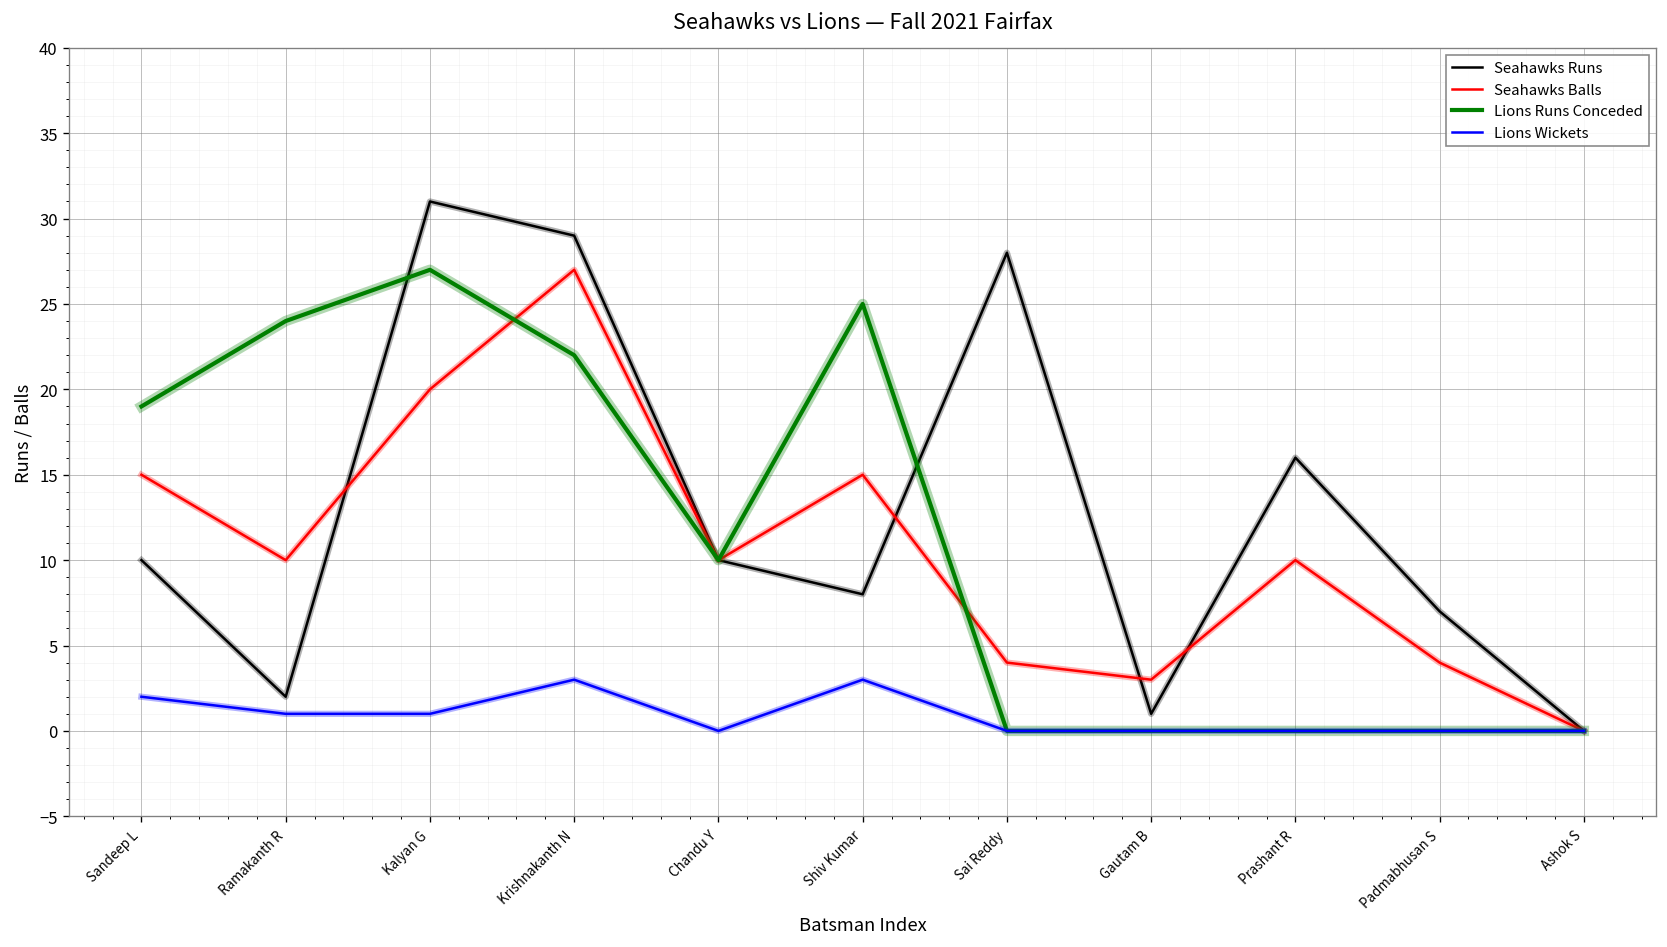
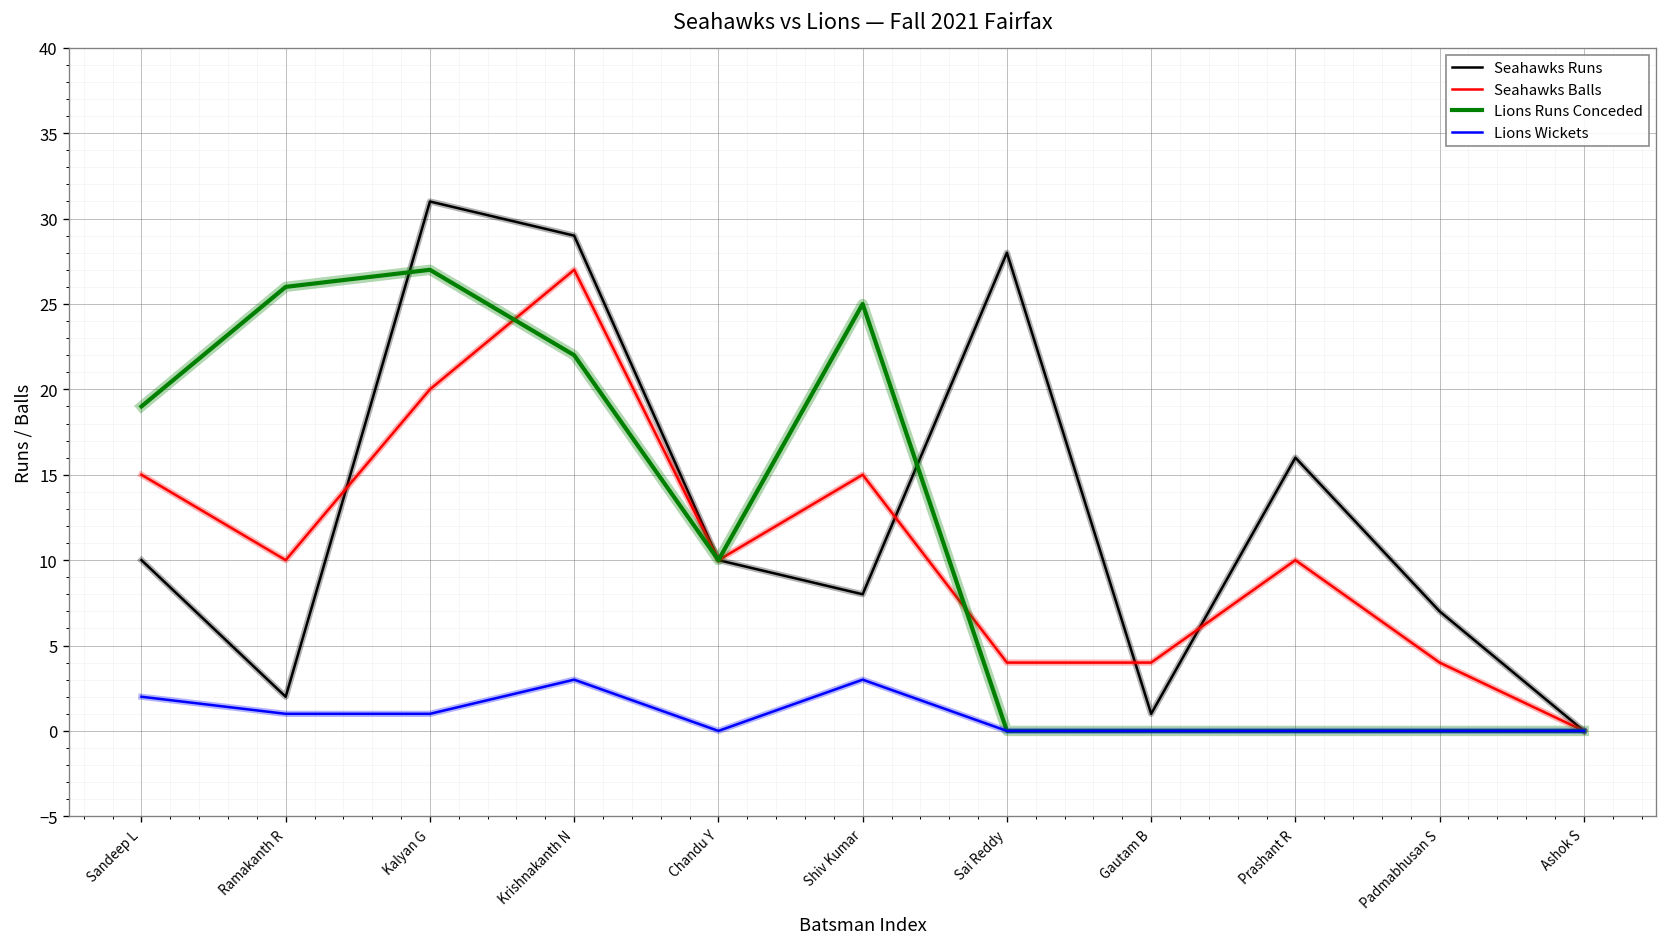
Lions Runs Conceded, Ramakanth R: 24 -> 26
Seahawks Balls, Gautam B: 3 -> 4
